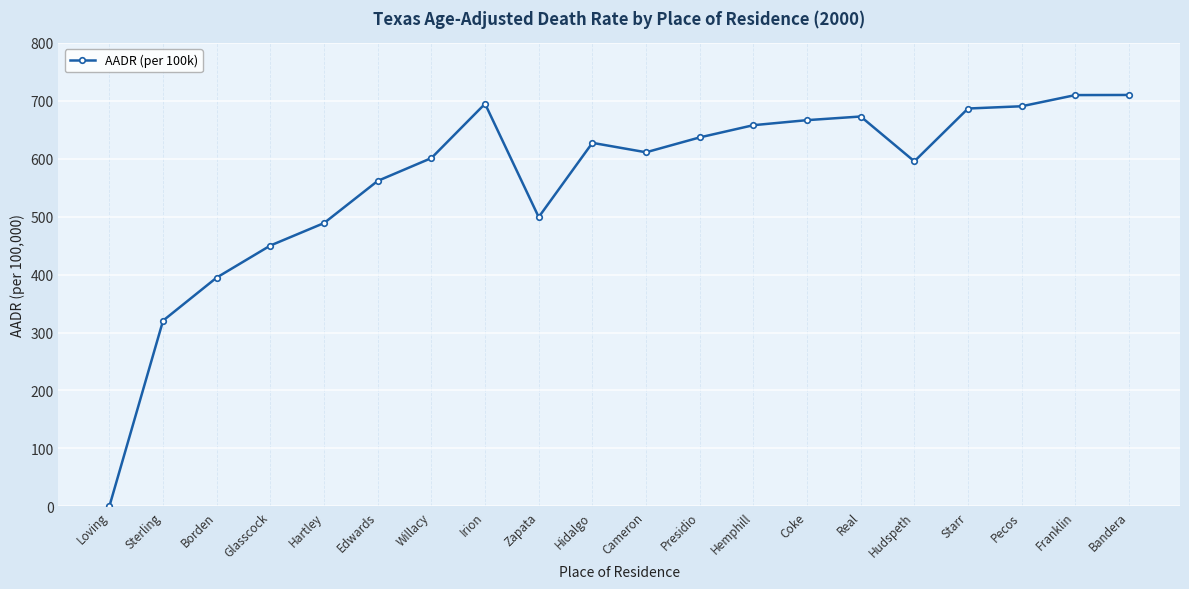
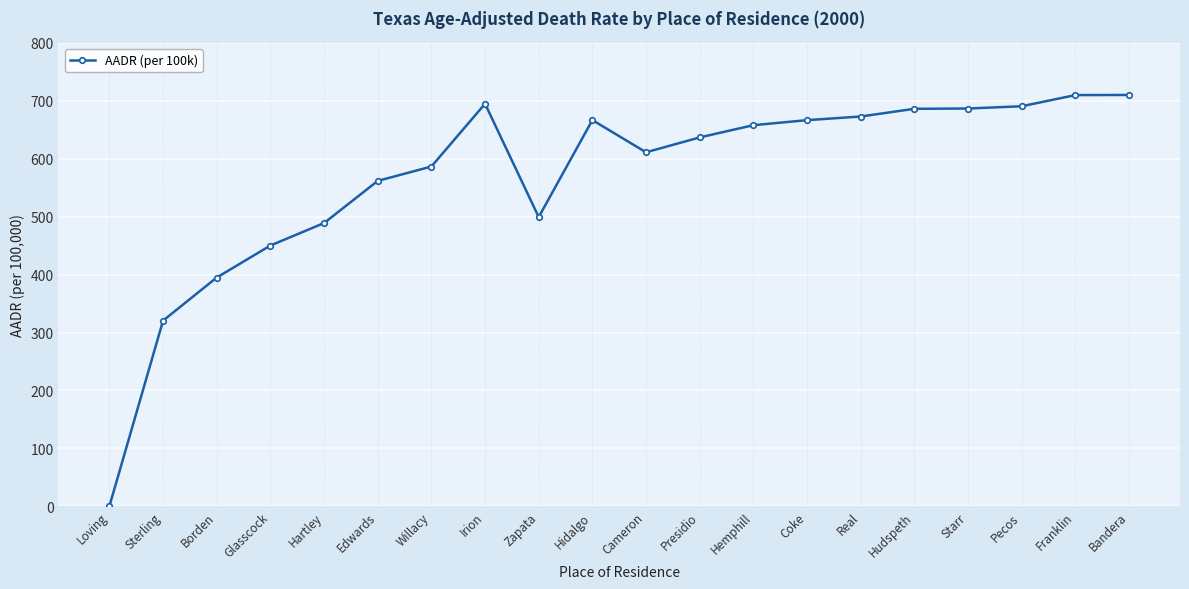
Willacy: 600 -> 590
Hidalgo: 630 -> 670
Hudspeth: 600 -> 690
